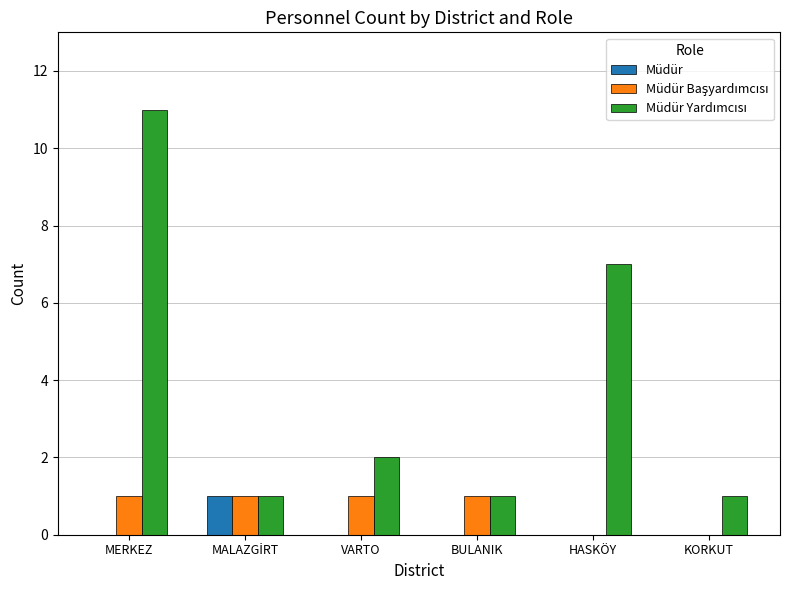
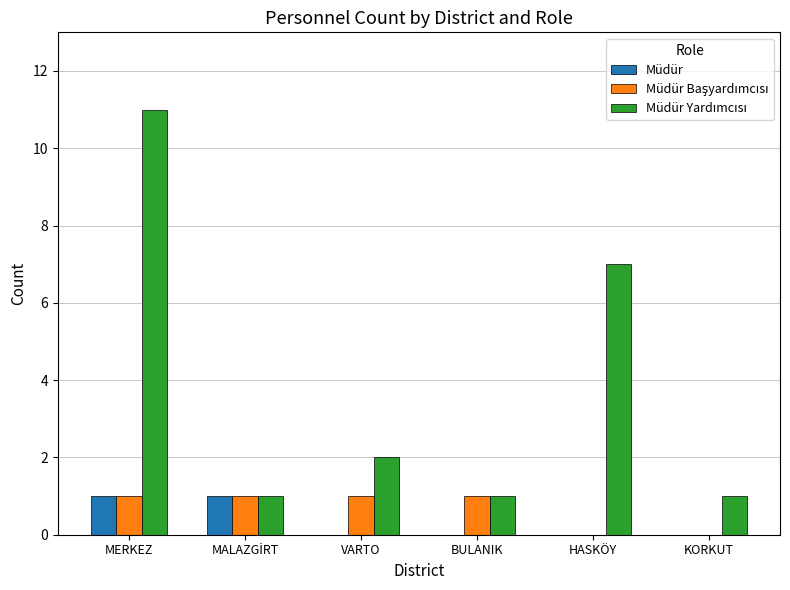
Müdür, MERKEZ: 0 -> 1
